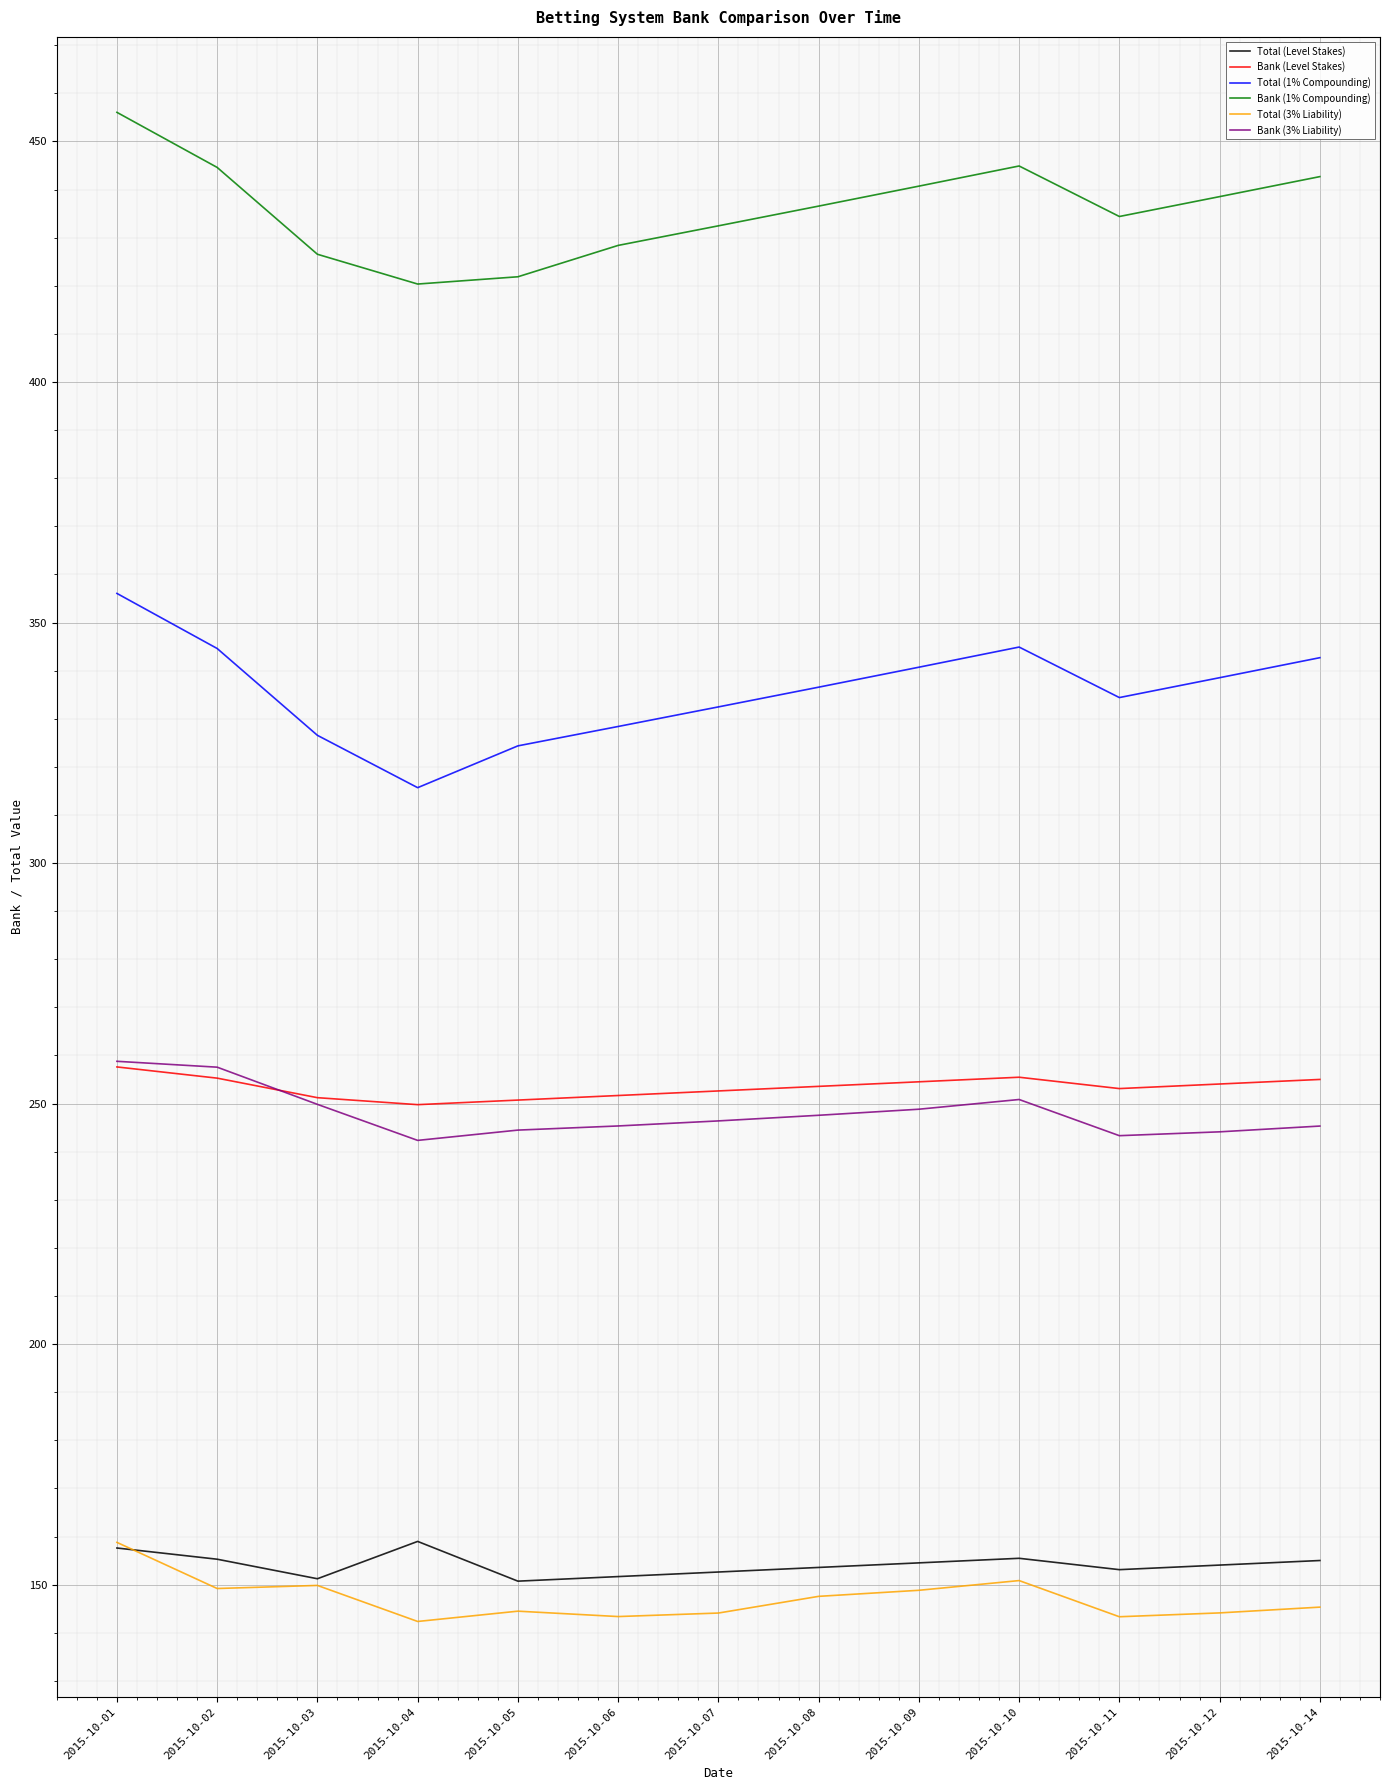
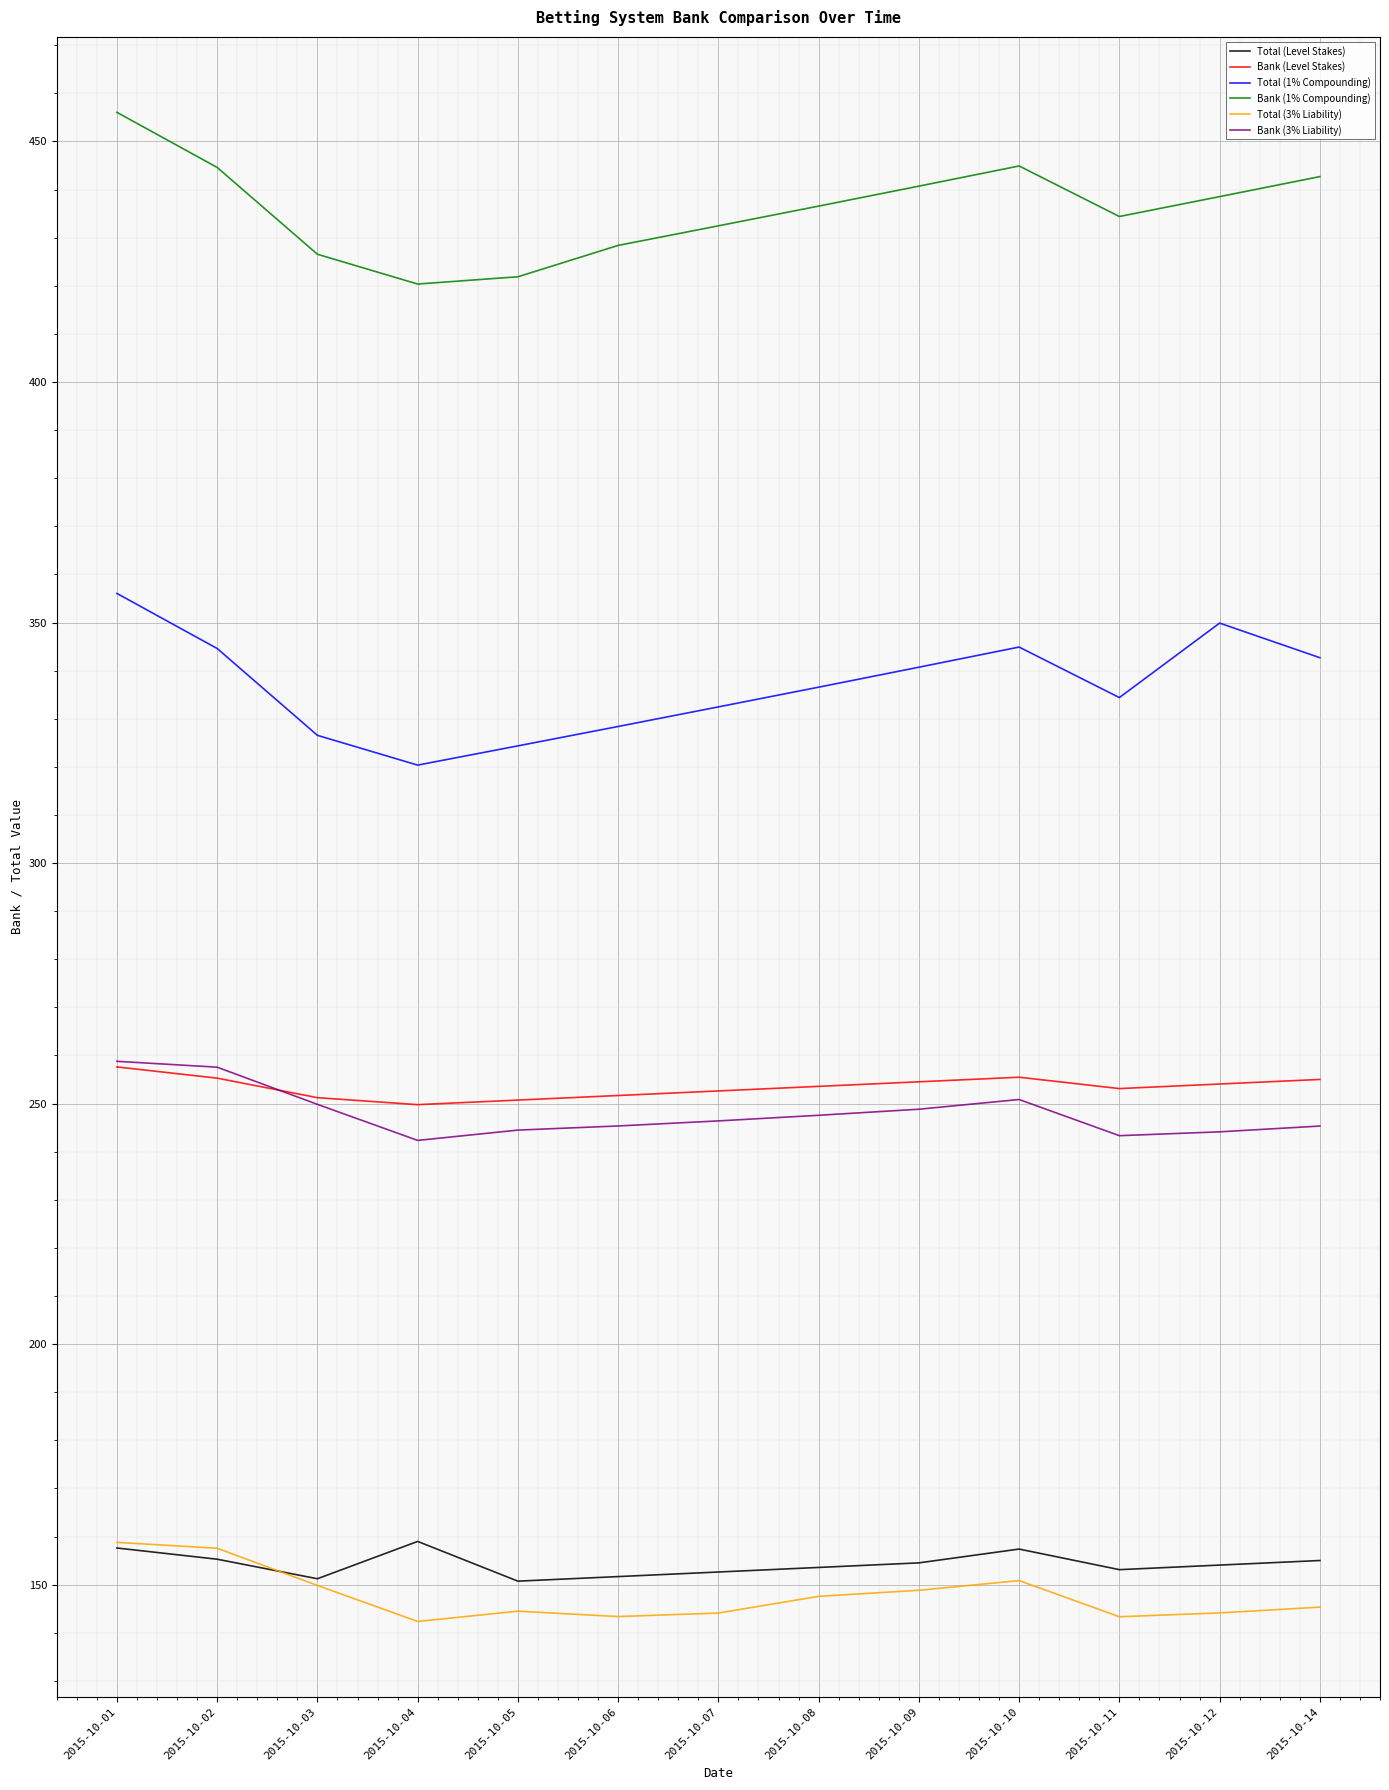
Total (3% Liability), 2015-10-02: 149 -> 158
Total (1% Compounding), 2015-10-04: 316 -> 320
Total (Level Stakes), 2015-10-10: 155 -> 157
Total (1% Compounding), 2015-10-12: 339 -> 350
